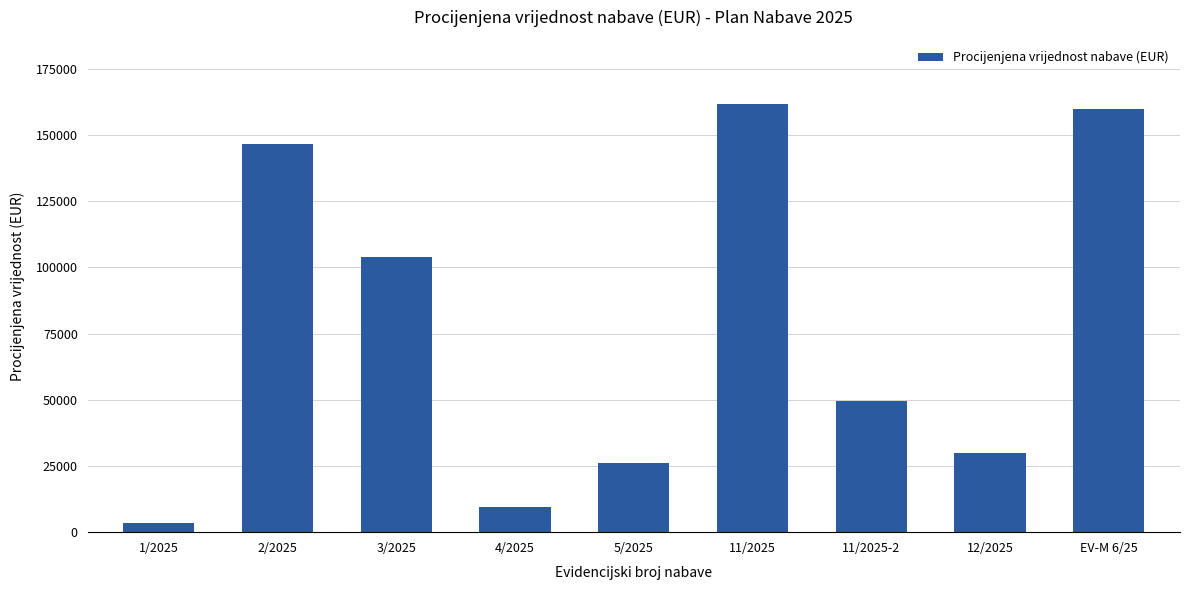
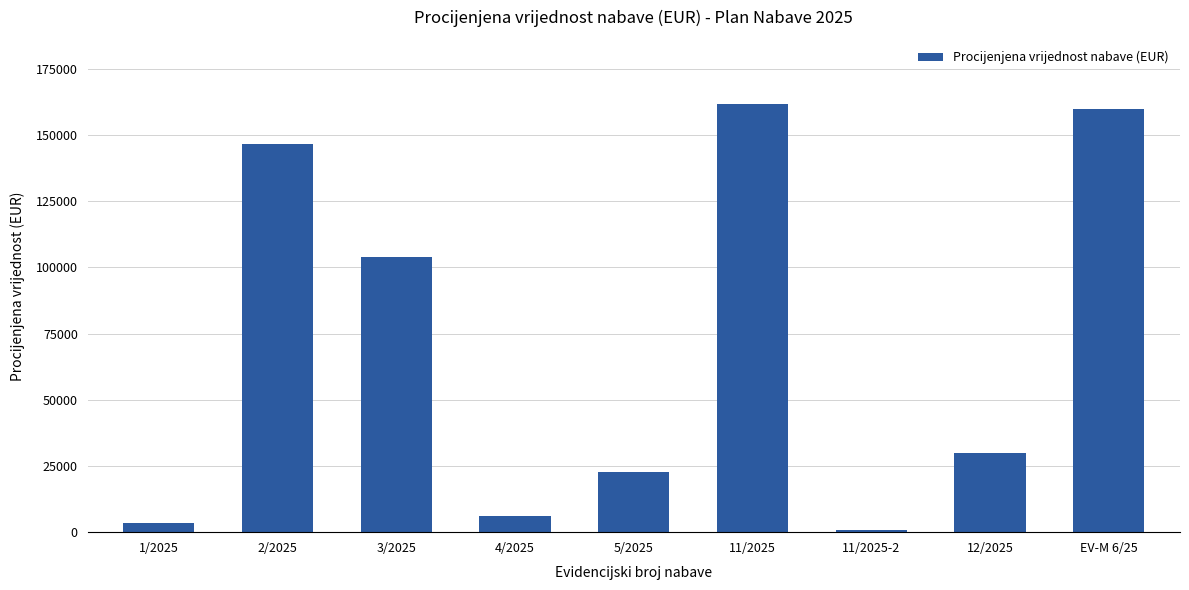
4/2025: 10000 -> 6000
5/2025: 26000 -> 23000
11/2025-2: 50000 -> 1000
